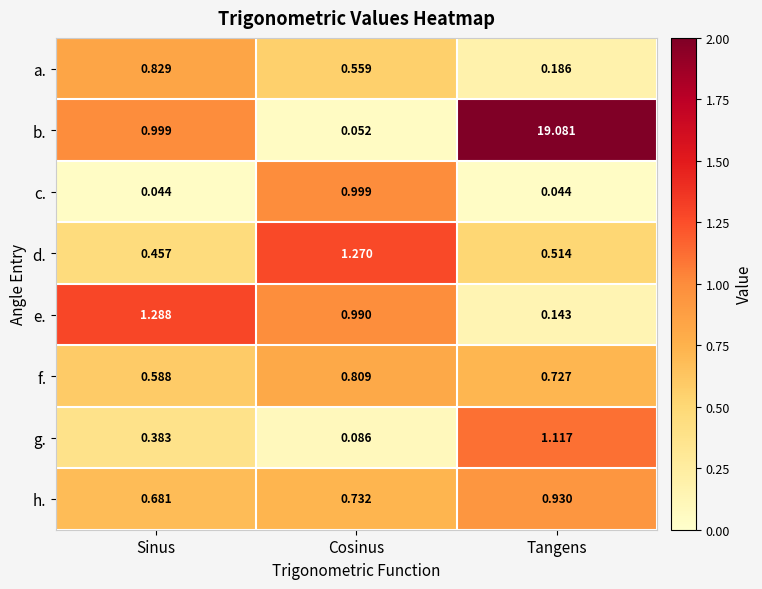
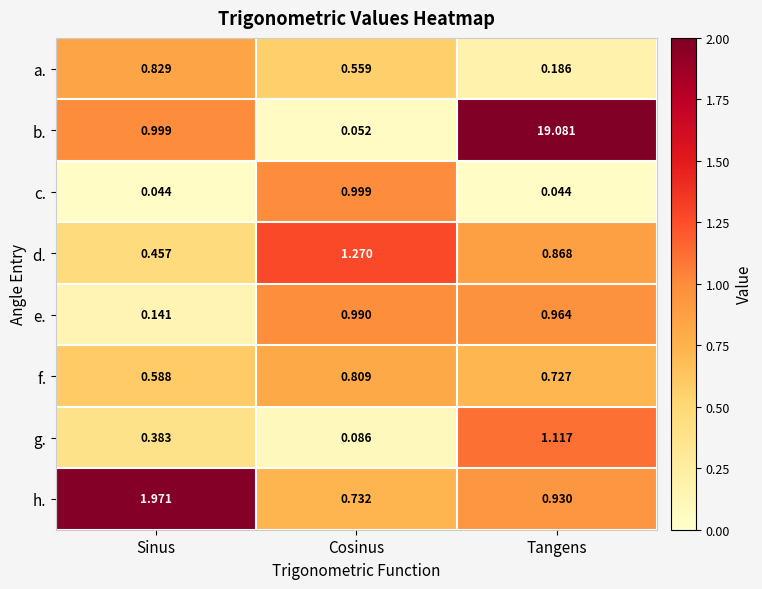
d., Tangens: 0.514 -> 0.868
e., Sinus: 1.288 -> 0.141
e., Tangens: 0.143 -> 0.964
h., Sinus: 0.681 -> 1.971
